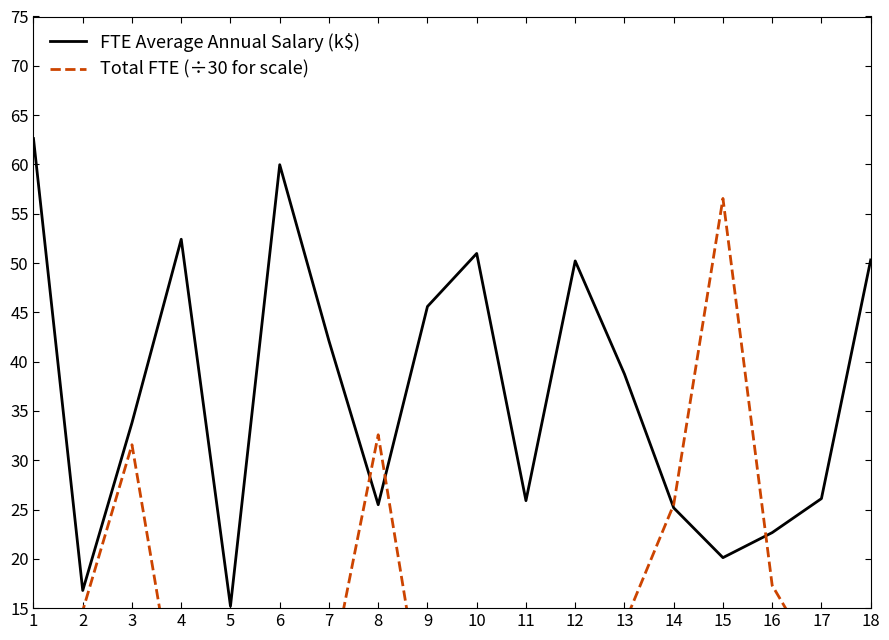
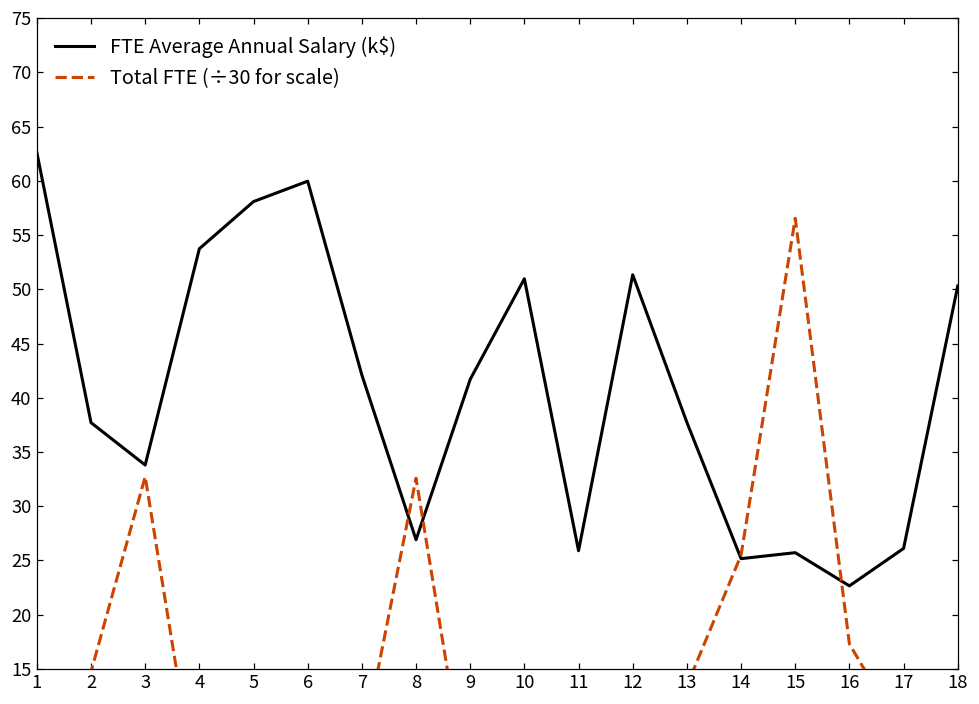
FTE Average Annual Salary (k$), 2: 17 -> 38
Total FTE (÷30 for scale), 3: 32 -> 33
FTE Average Annual Salary (k$), 4: 52 -> 54
FTE Average Annual Salary (k$), 5: 15 -> 58
FTE Average Annual Salary (k$), 8: 25 -> 27
FTE Average Annual Salary (k$), 9: 46 -> 42
FTE Average Annual Salary (k$), 12: 50 -> 51
FTE Average Annual Salary (k$), 13: 39 -> 38
FTE Average Annual Salary (k$), 15: 20 -> 26
